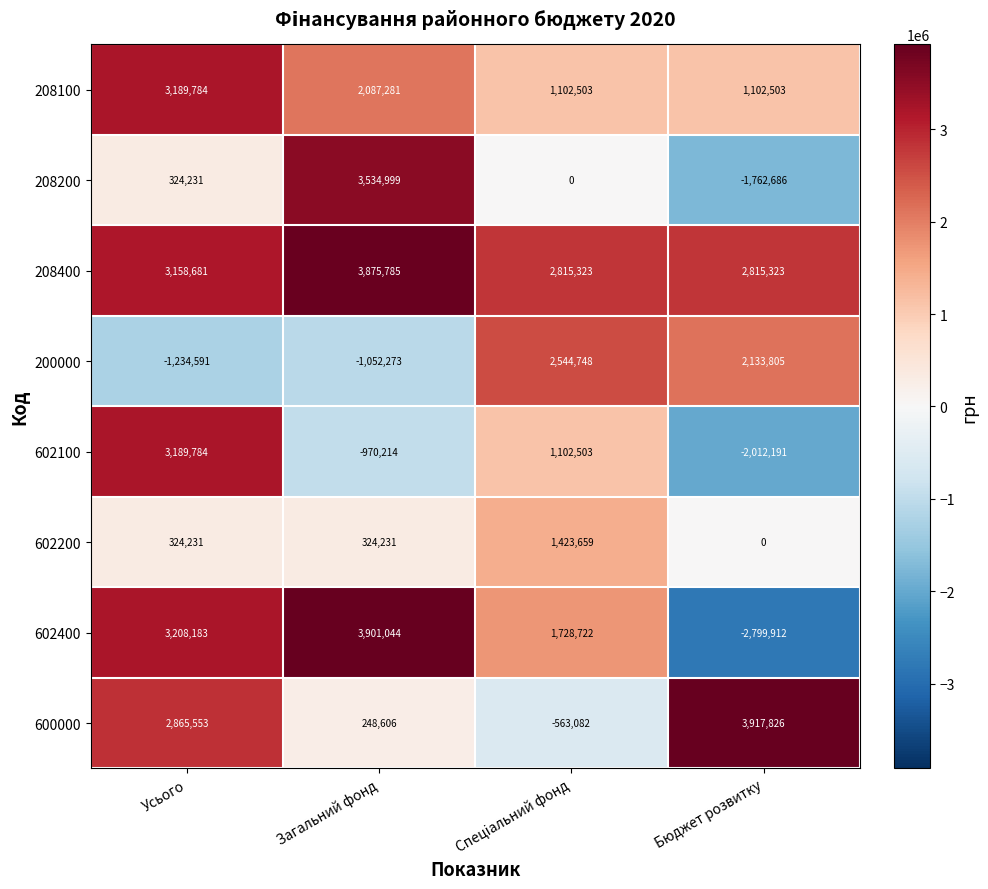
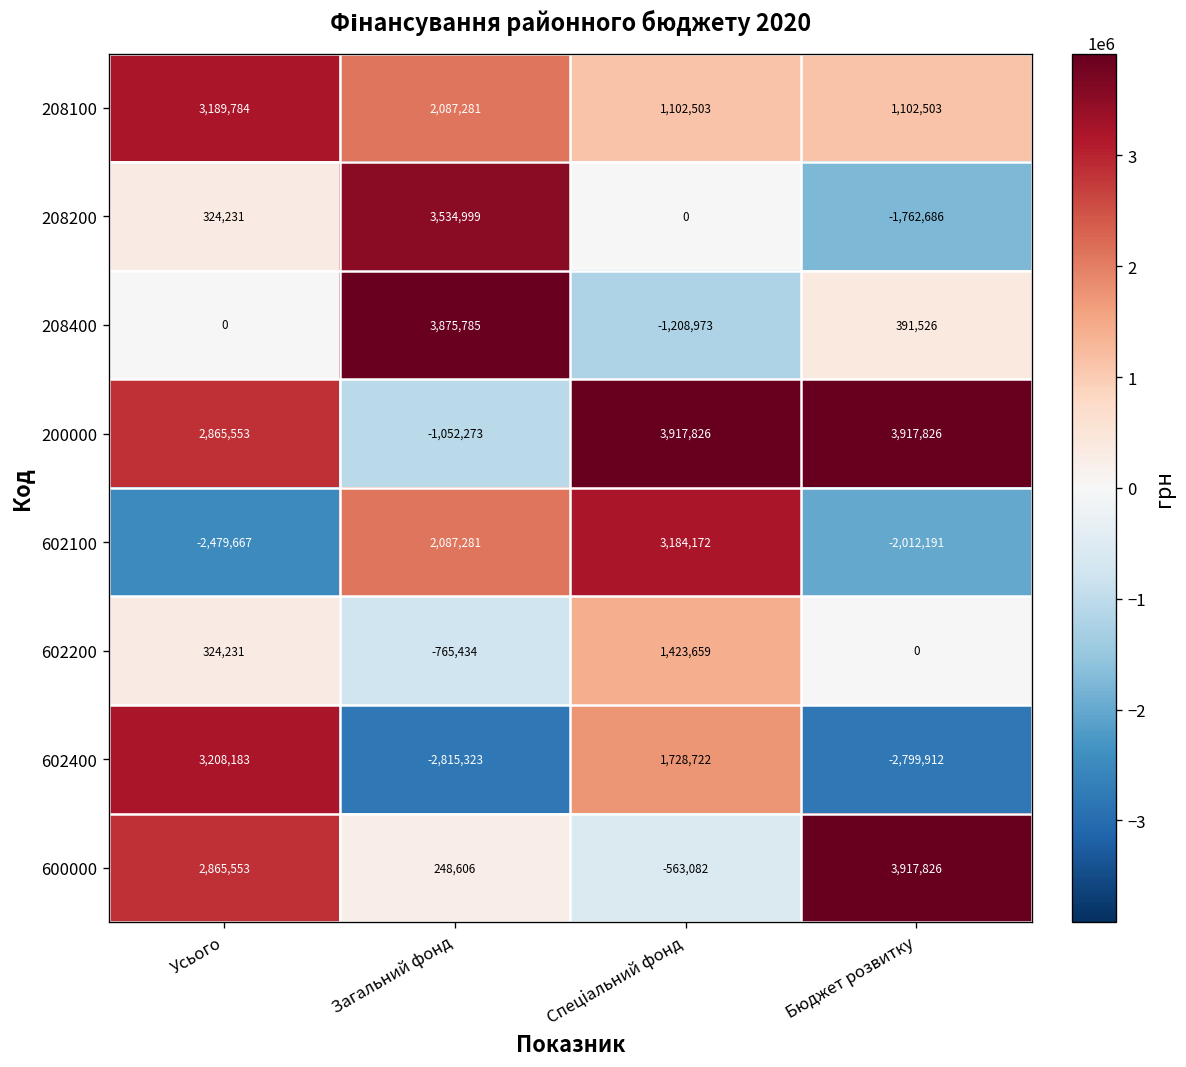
208400, Усього: 3,158,681 -> 0
208400, Спеціальний фонд: 2,815,323 -> -1,208,973
208400, Бюджет розвитку: 2,815,323 -> 391,526
200000, Усього: -1,234,591 -> 2,865,553
200000, Спеціальний фонд: 2,544,748 -> 3,917,826
200000, Бюджет розвитку: 2,133,805 -> 3,917,826
602100, Усього: 3,189,784 -> -2,479,667
602100, Загальний фонд: -970,214 -> 2,087,281
602100, Спеціальний фонд: 1,102,503 -> 3,184,172
602200, Загальний фонд: 324,231 -> -765,434
602400, Загальний фонд: 3,901,044 -> -2,815,323
